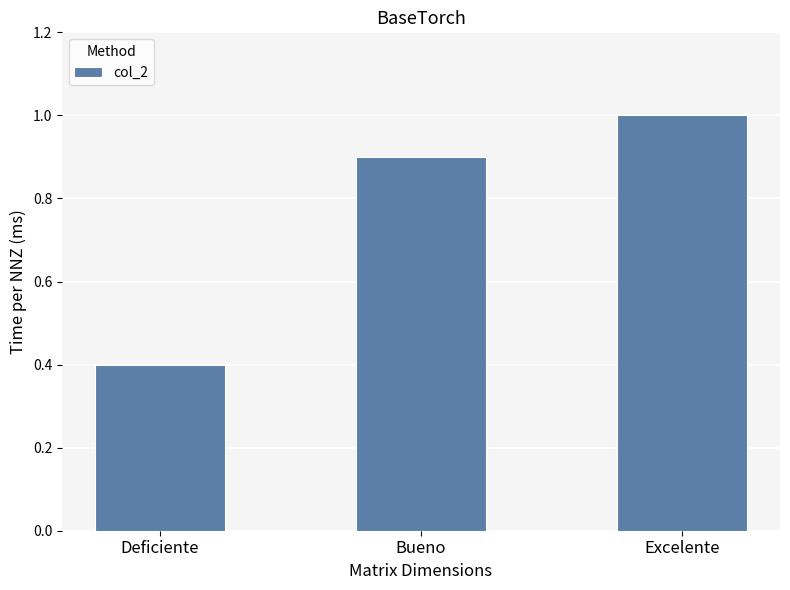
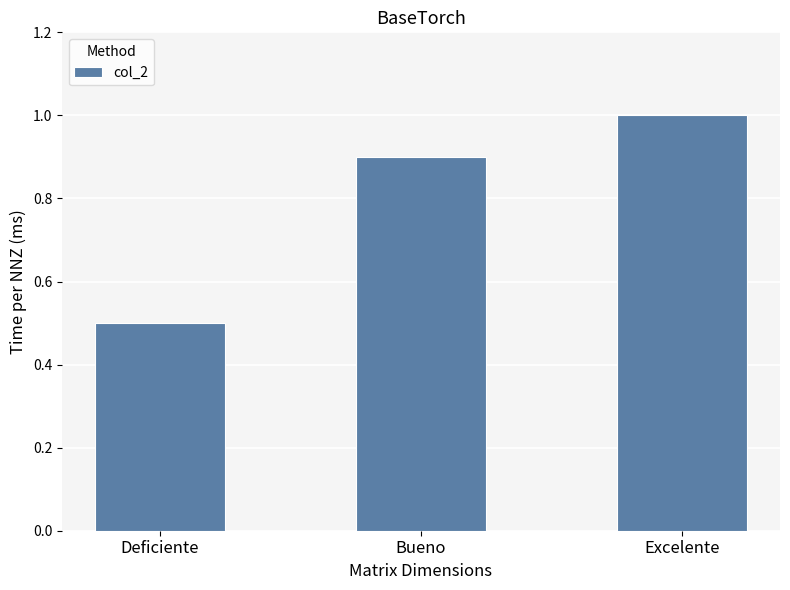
Deficiente: 0.4 -> 0.5
